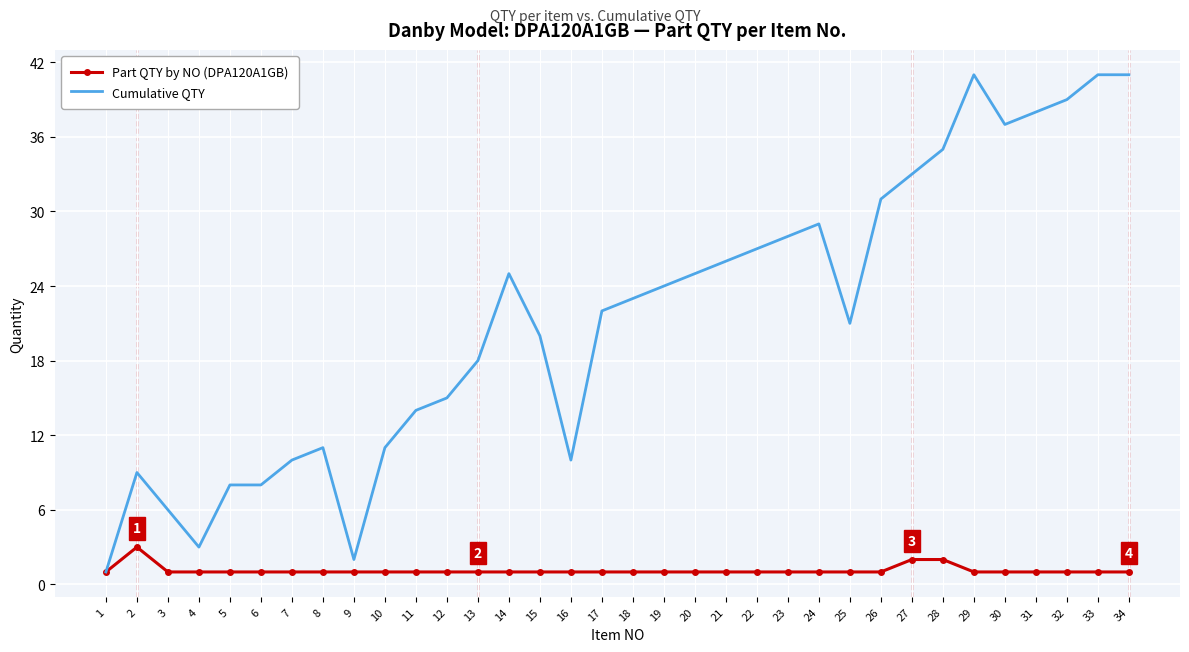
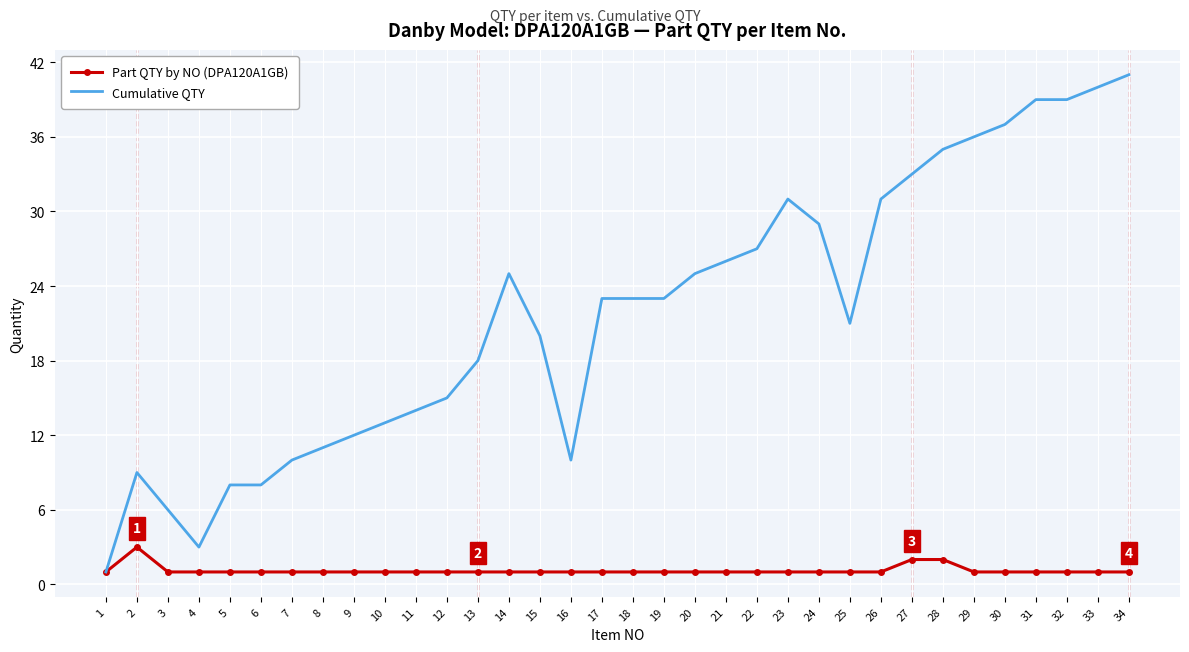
Cumulative QTY, 9: 2 -> 12
Cumulative QTY, 10: 11 -> 13
Cumulative QTY, 17: 22 -> 23
Cumulative QTY, 19: 24 -> 23
Cumulative QTY, 23: 28 -> 31
Cumulative QTY, 29: 41 -> 36
Cumulative QTY, 31: 38 -> 39
Cumulative QTY, 33: 41 -> 40
